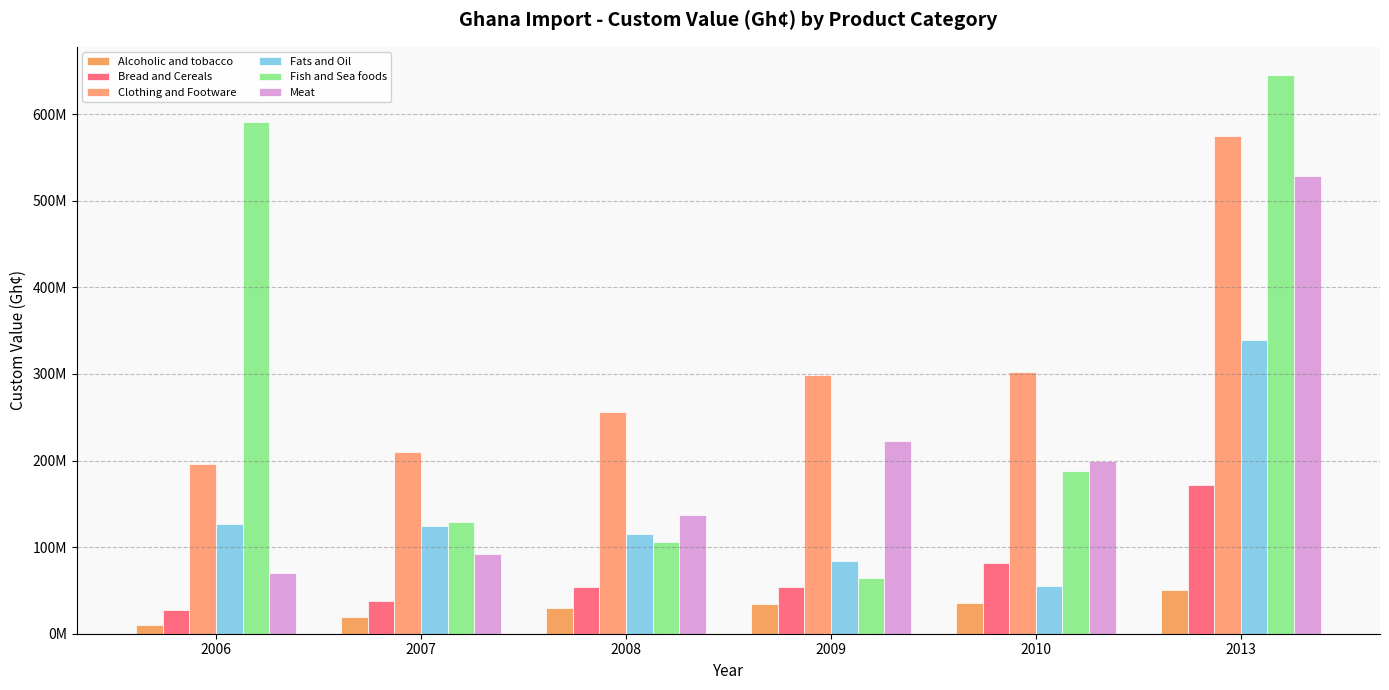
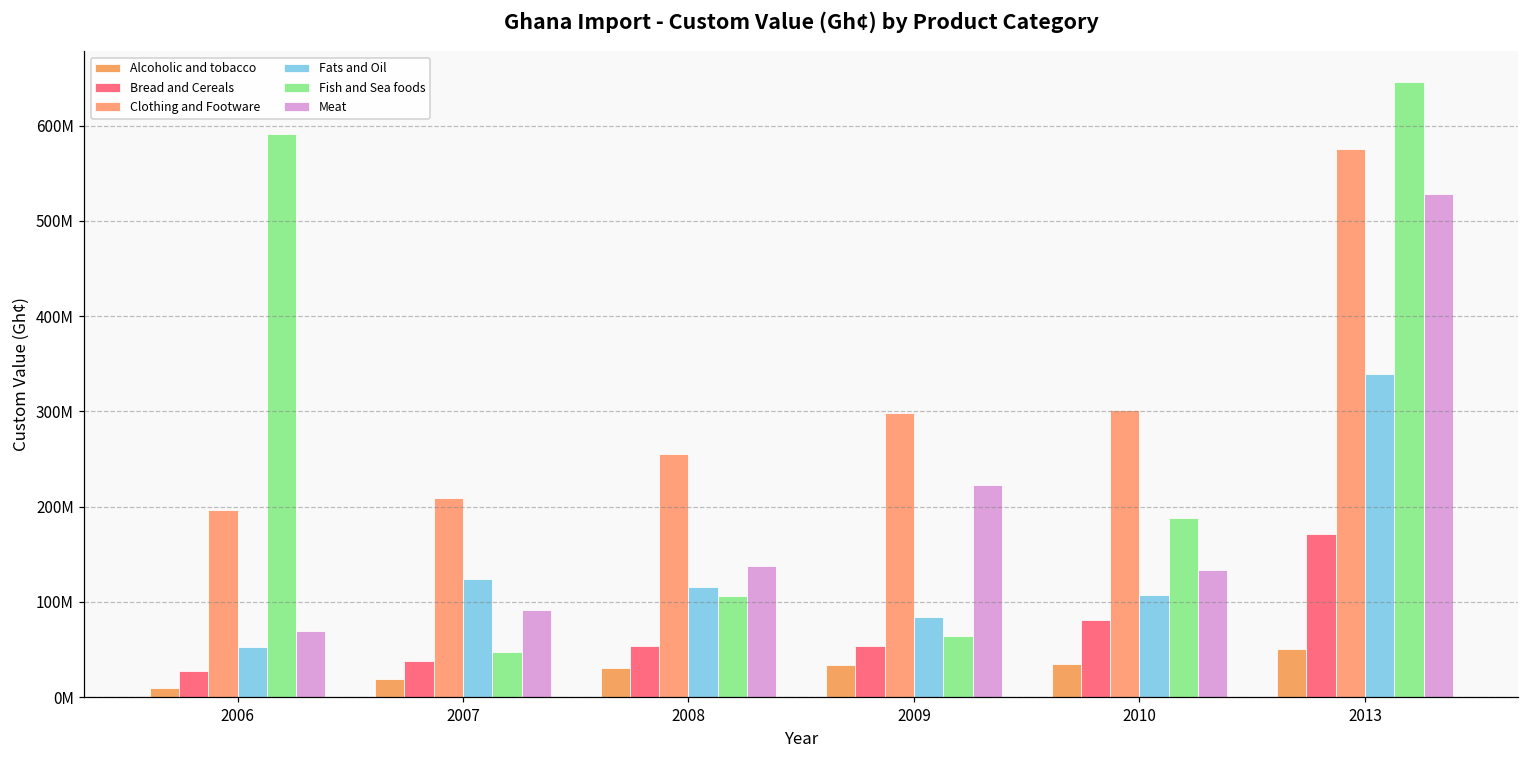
Fats and Oil, 2006: 130000000 -> 50000000
Fish and Sea foods, 2007: 130000000 -> 50000000
Fats and Oil, 2010: 60000000 -> 110000000
Meat, 2010: 200000000 -> 130000000
